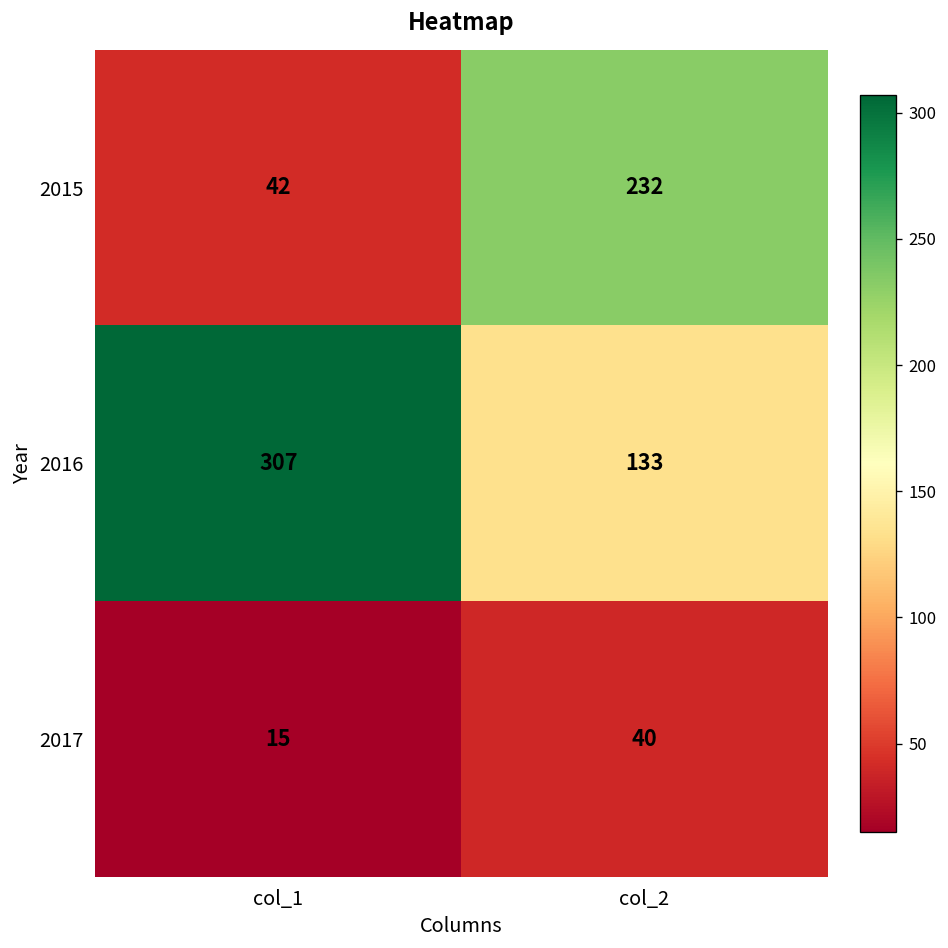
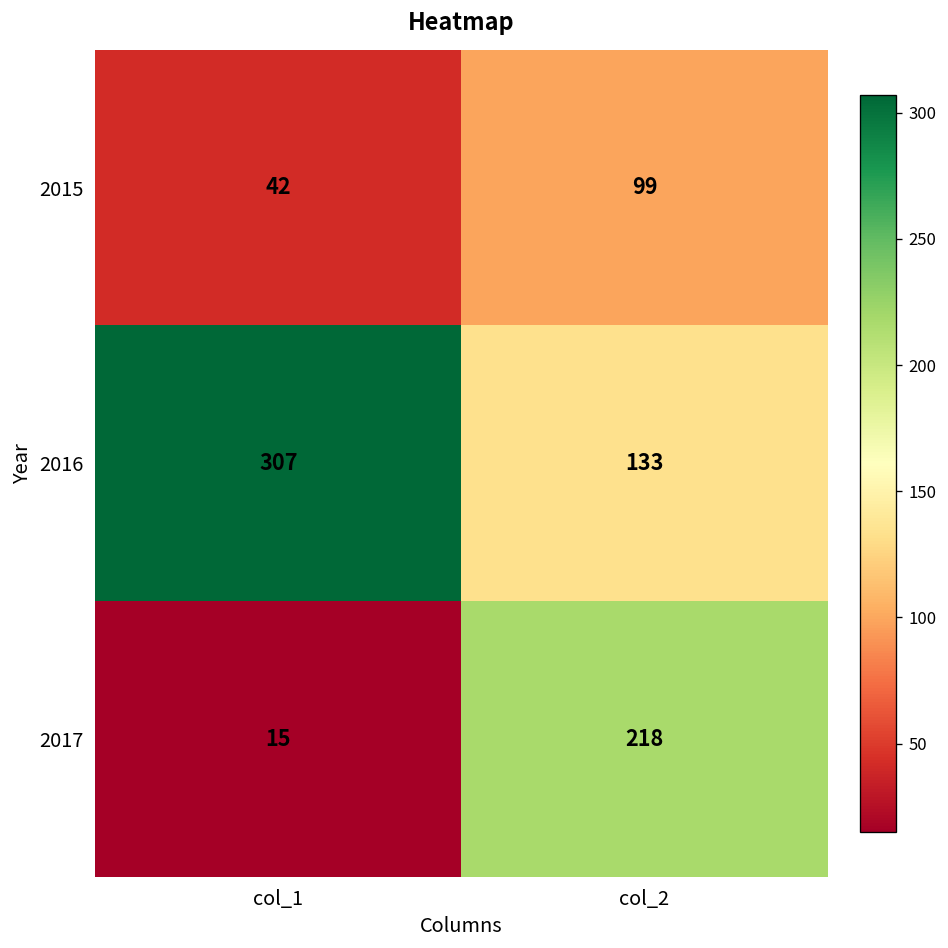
2015, col_2: 232 -> 99
2017, col_2: 40 -> 218
